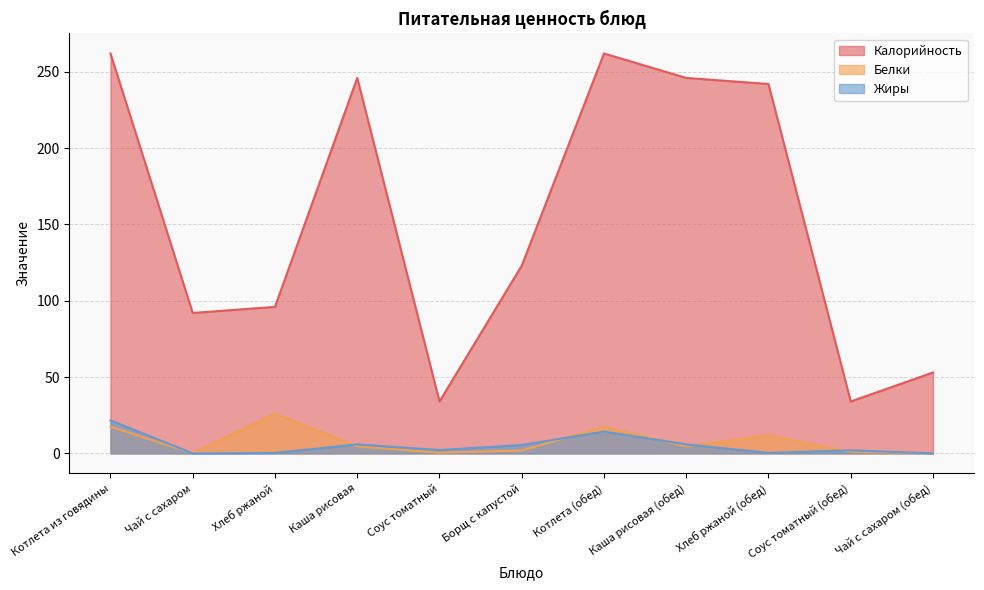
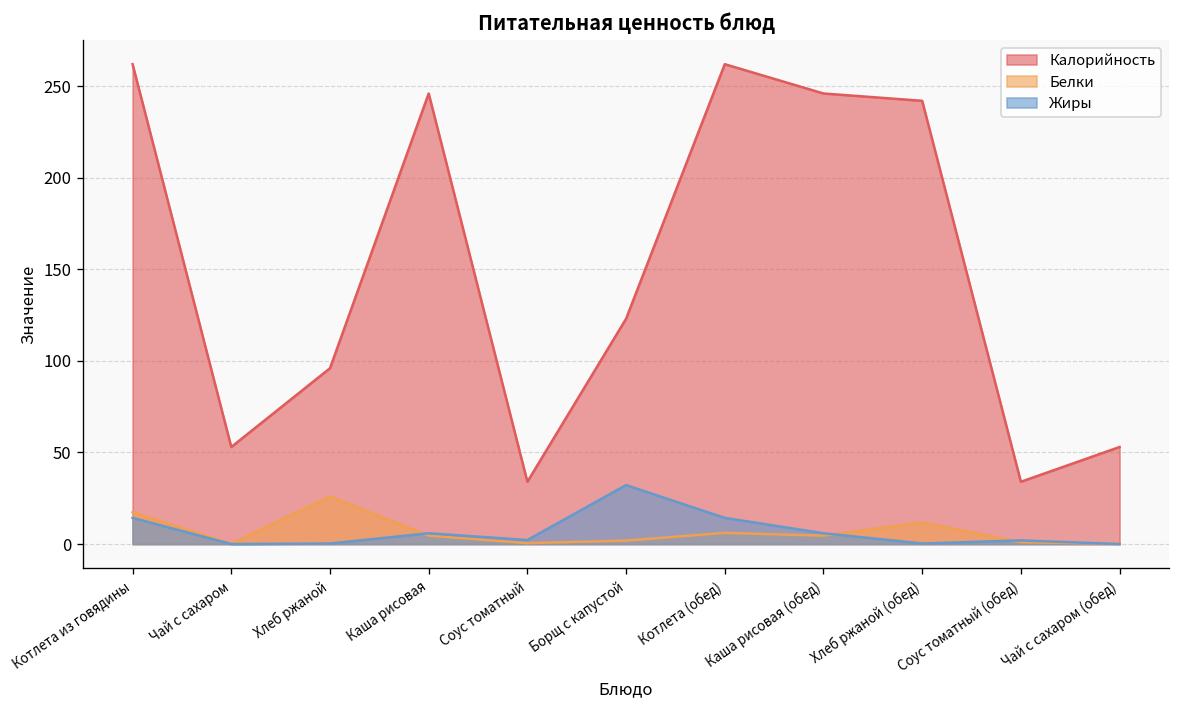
Жиры, Котлета из говядины: 22 -> 14
Калорийность, Чай с сахаром: 92 -> 53
Жиры, Борщ с капустой: 6 -> 32
Белки, Котлета (обед): 17 -> 6
